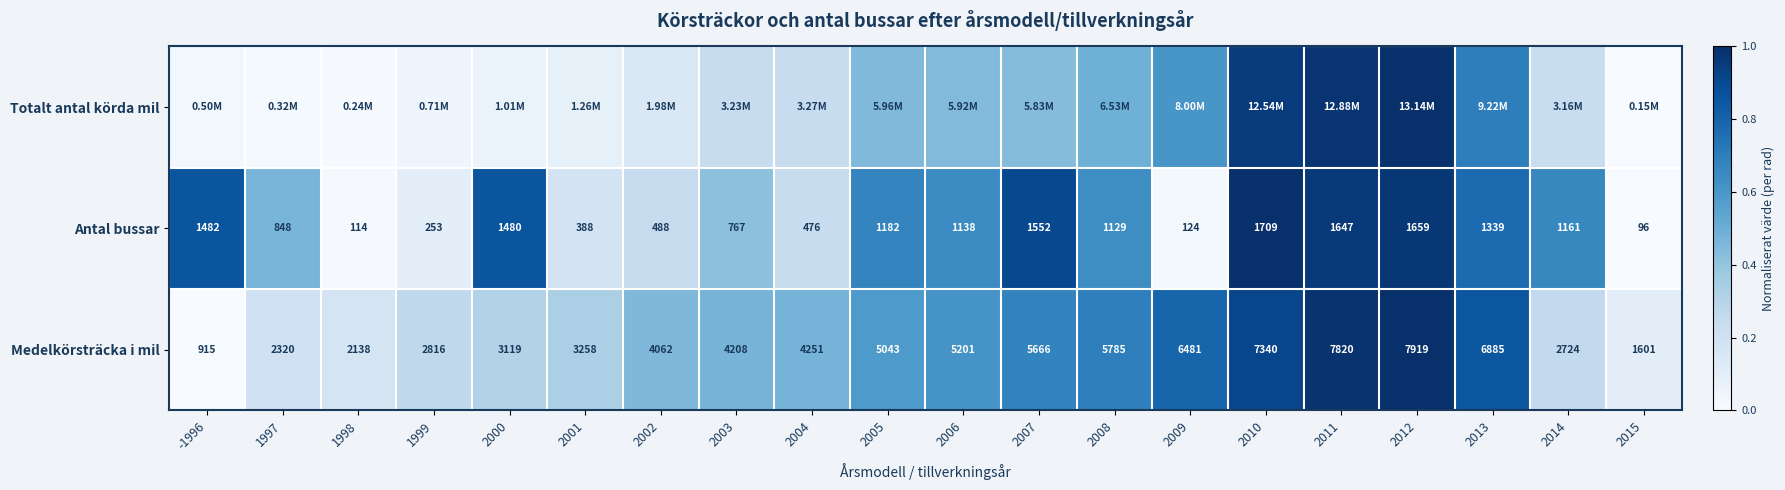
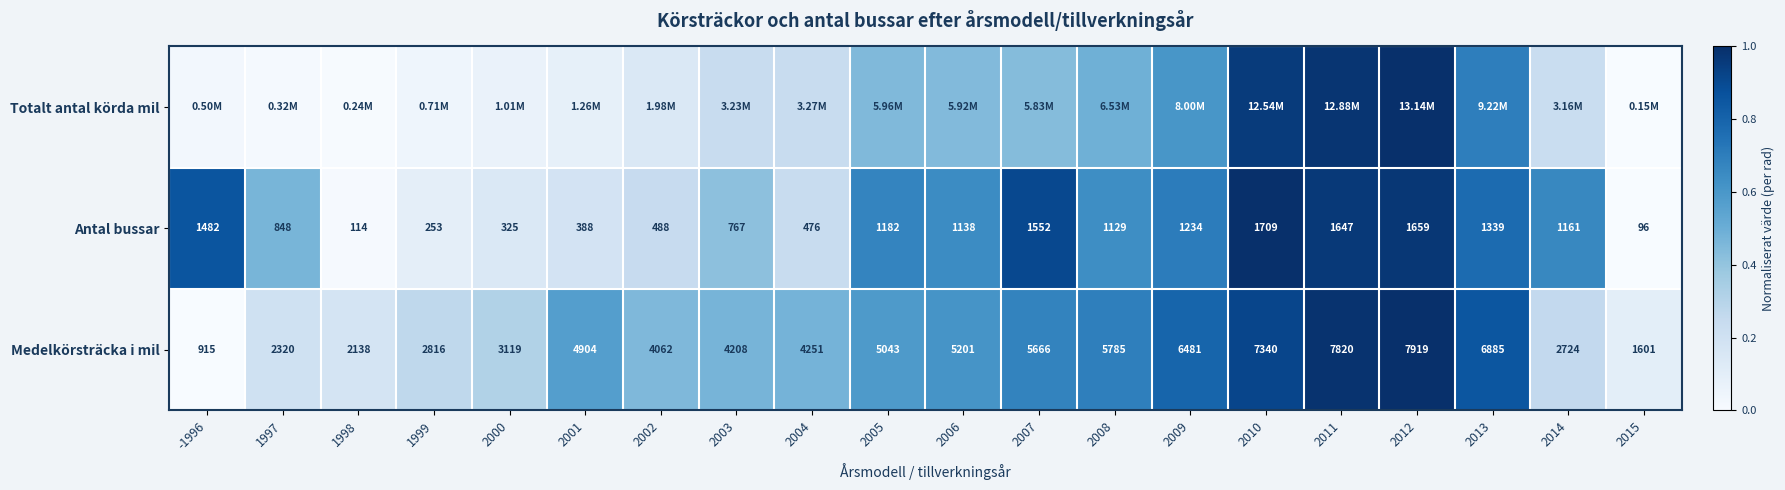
Antal bussar, 2000: 1480 -> 325
Antal bussar, 2009: 124 -> 1234
Medelkörsträcka i mil, 2001: 3258 -> 4904
